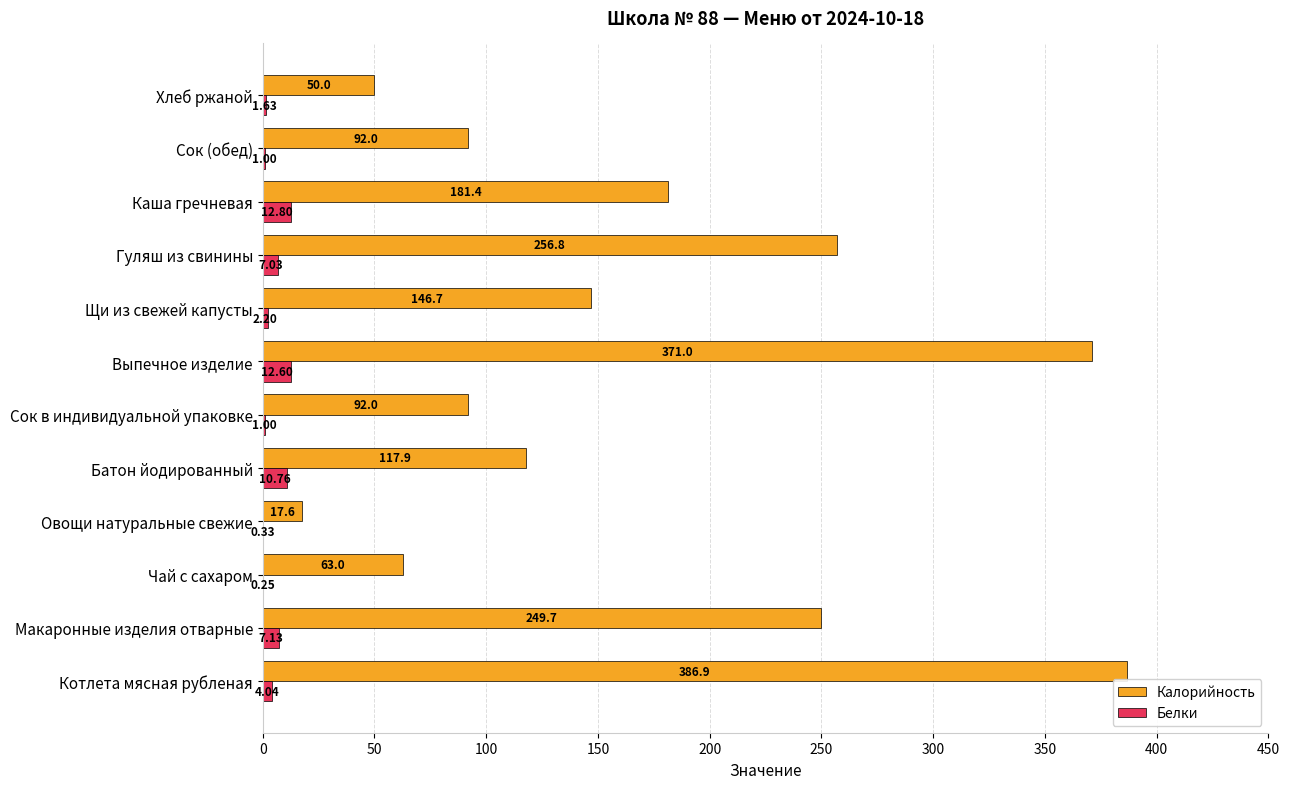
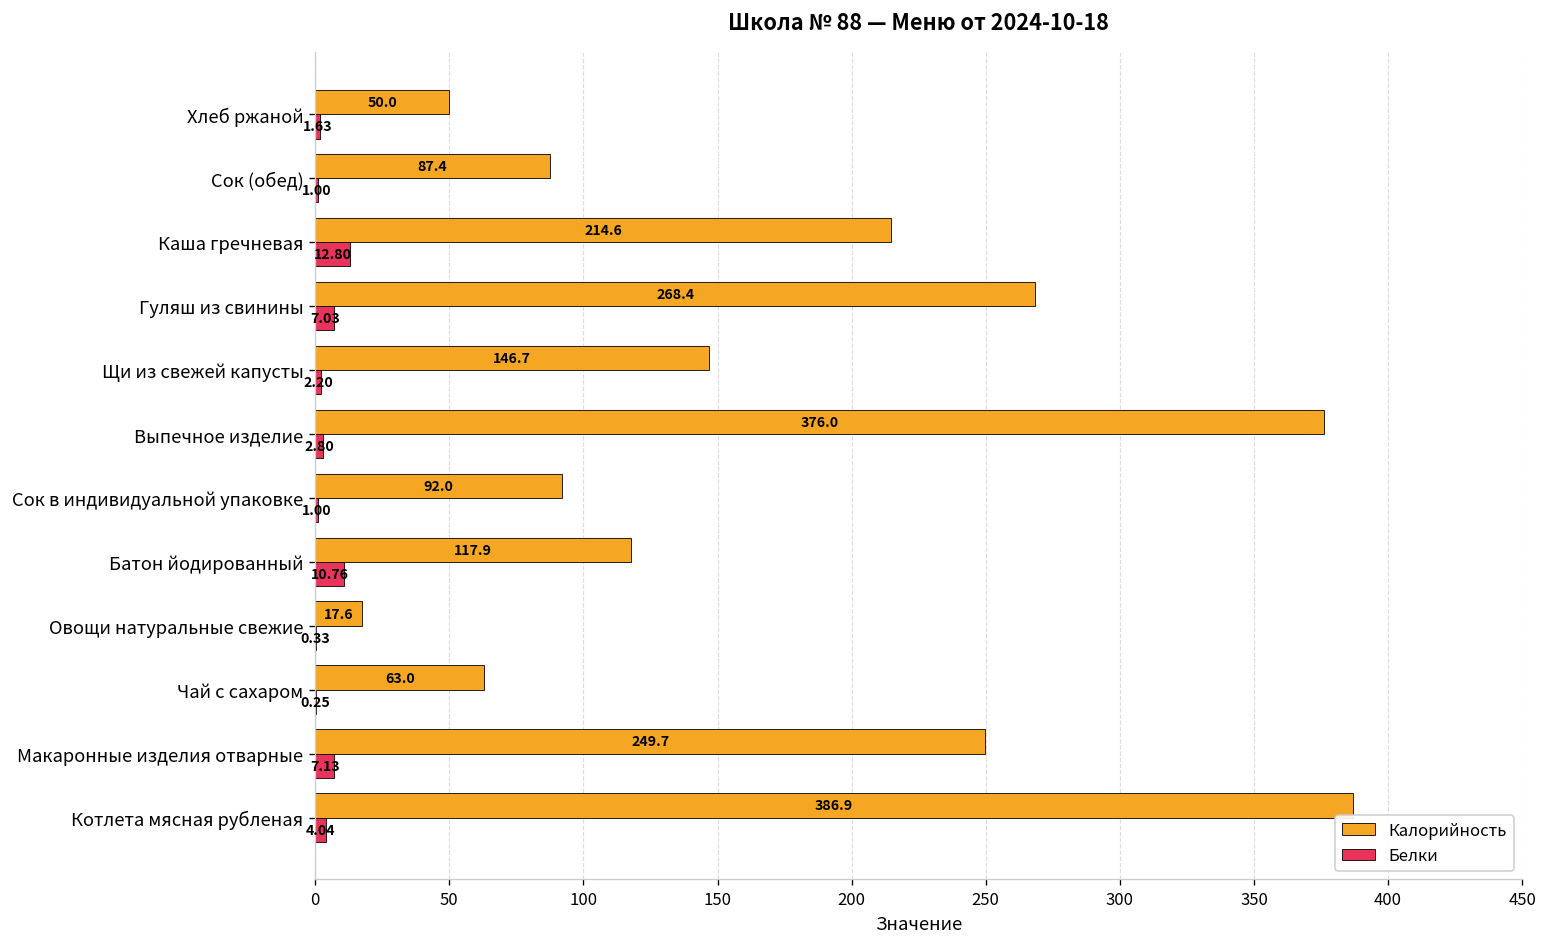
Калорийность, Сок (обед): 92.0 -> 87.4
Калорийность, Каша гречневая: 181.4 -> 214.6
Калорийность, Гуляш из свинины: 256.8 -> 268.4
Калорийность, Выпечное изделие: 371.0 -> 376.0
Белки, Выпечное изделие: 12.60 -> 2.80
